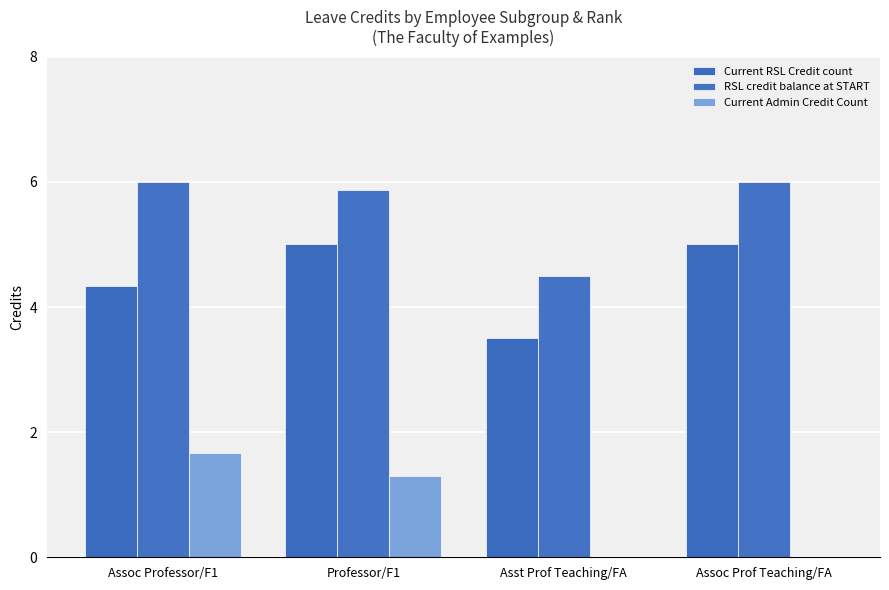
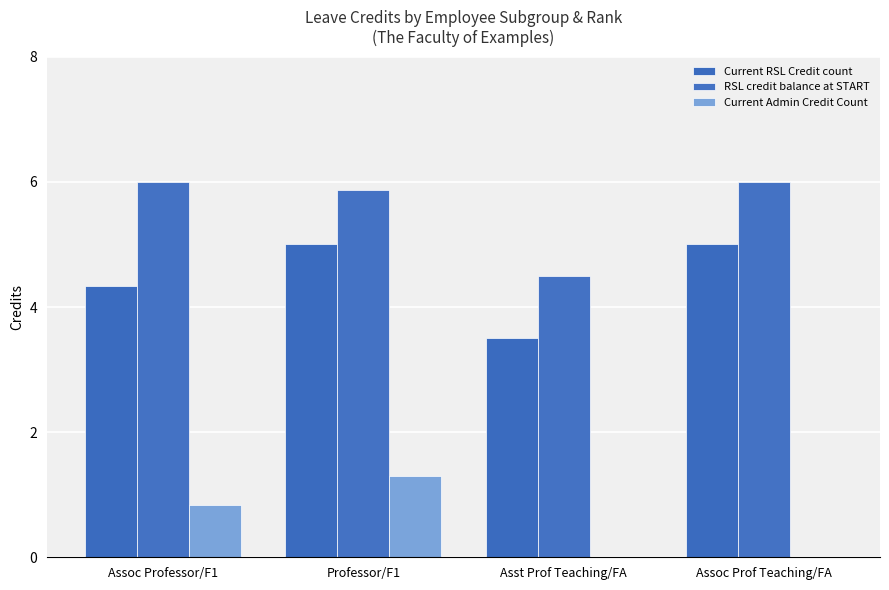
Current Admin Credit Count, Assoc Professor/F1: 1.7 -> 0.8
